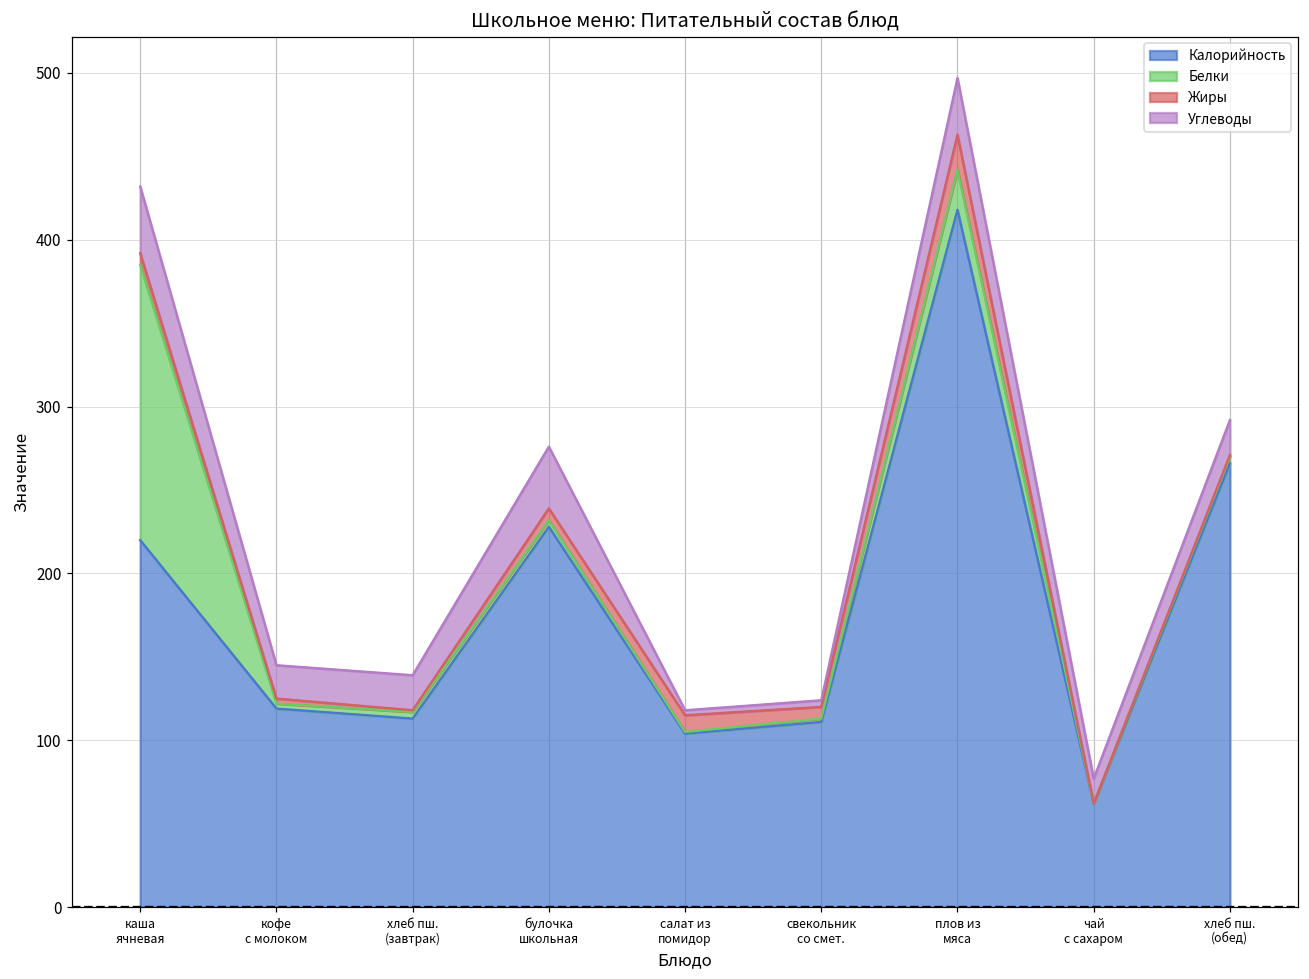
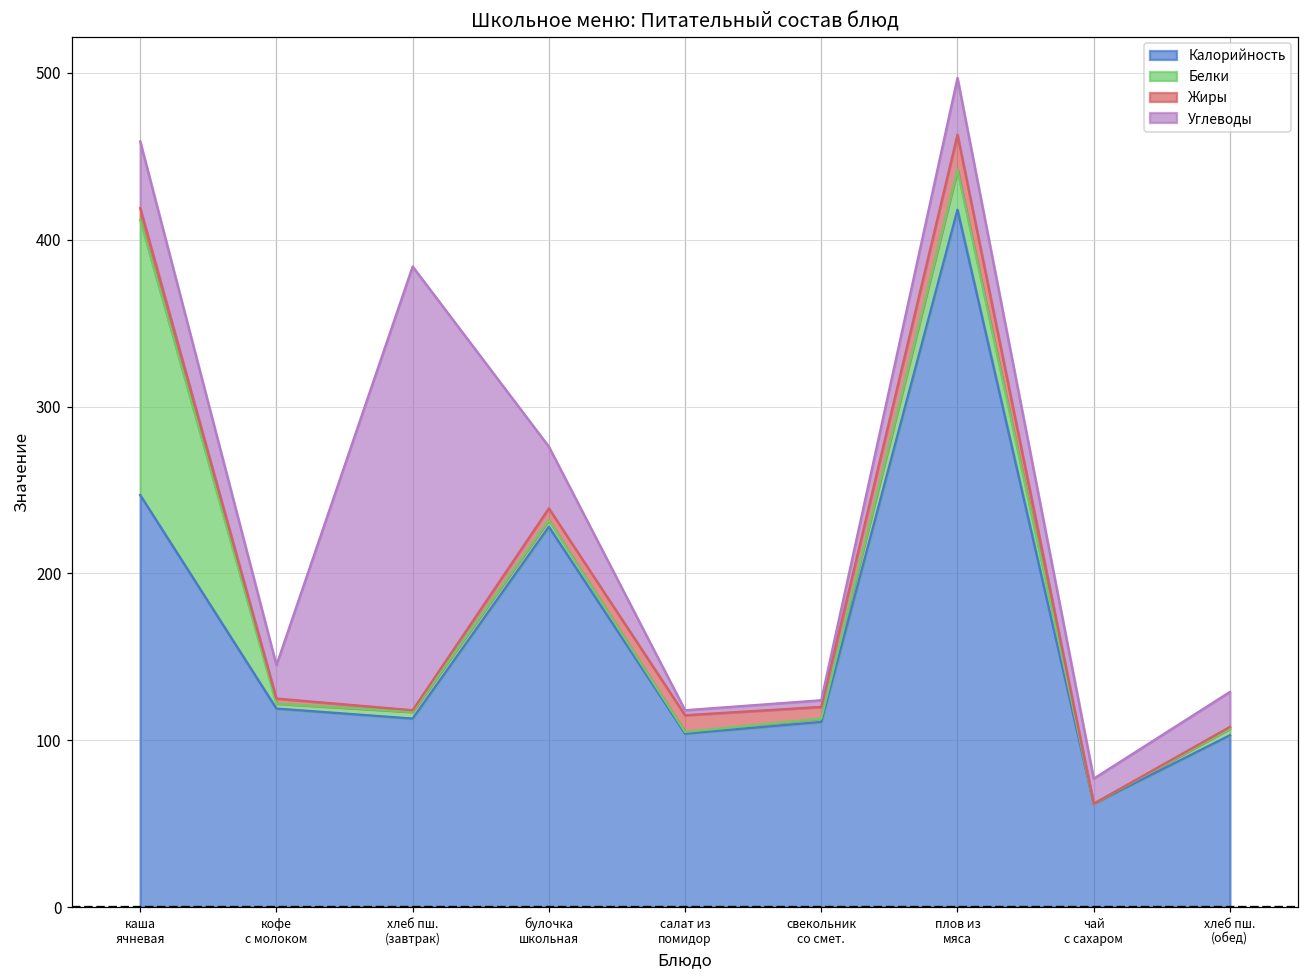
Калорийность, каша ячневая: 220 -> 247
Углеводы, хлеб пш. (завтрак): 21 -> 266
Калорийность, хлеб пш. (обед): 266 -> 103
